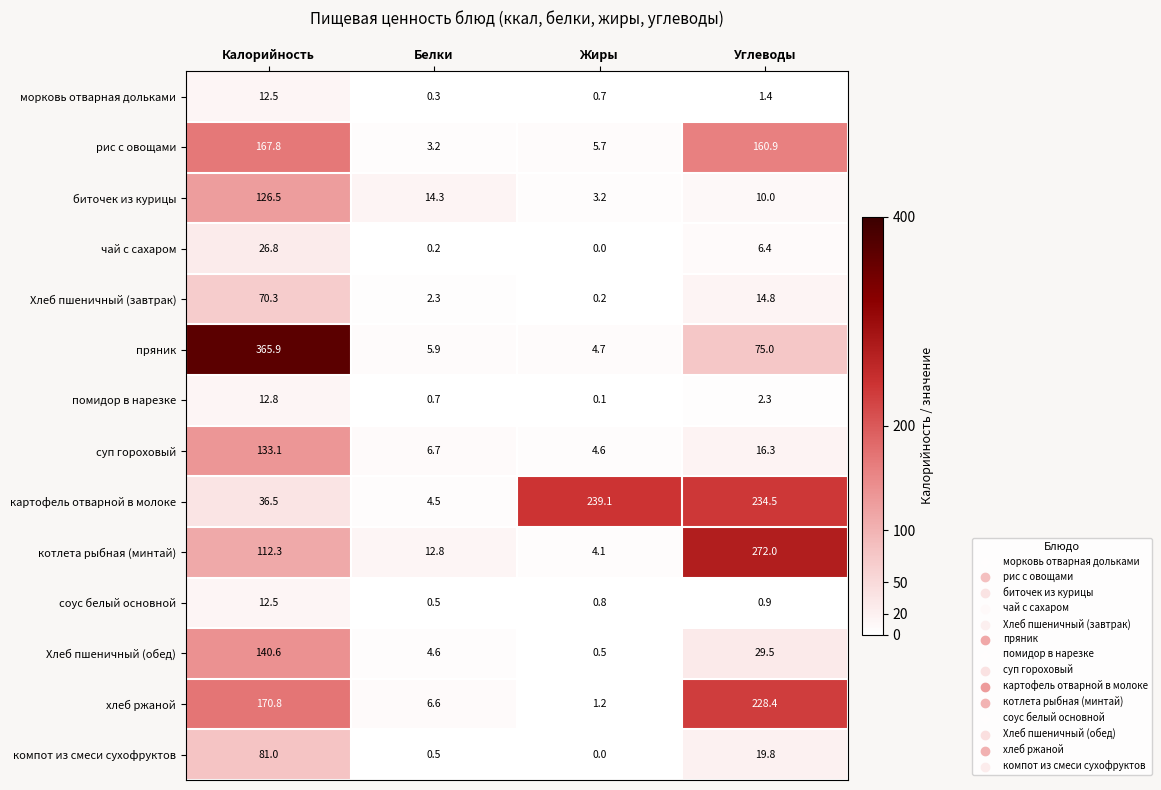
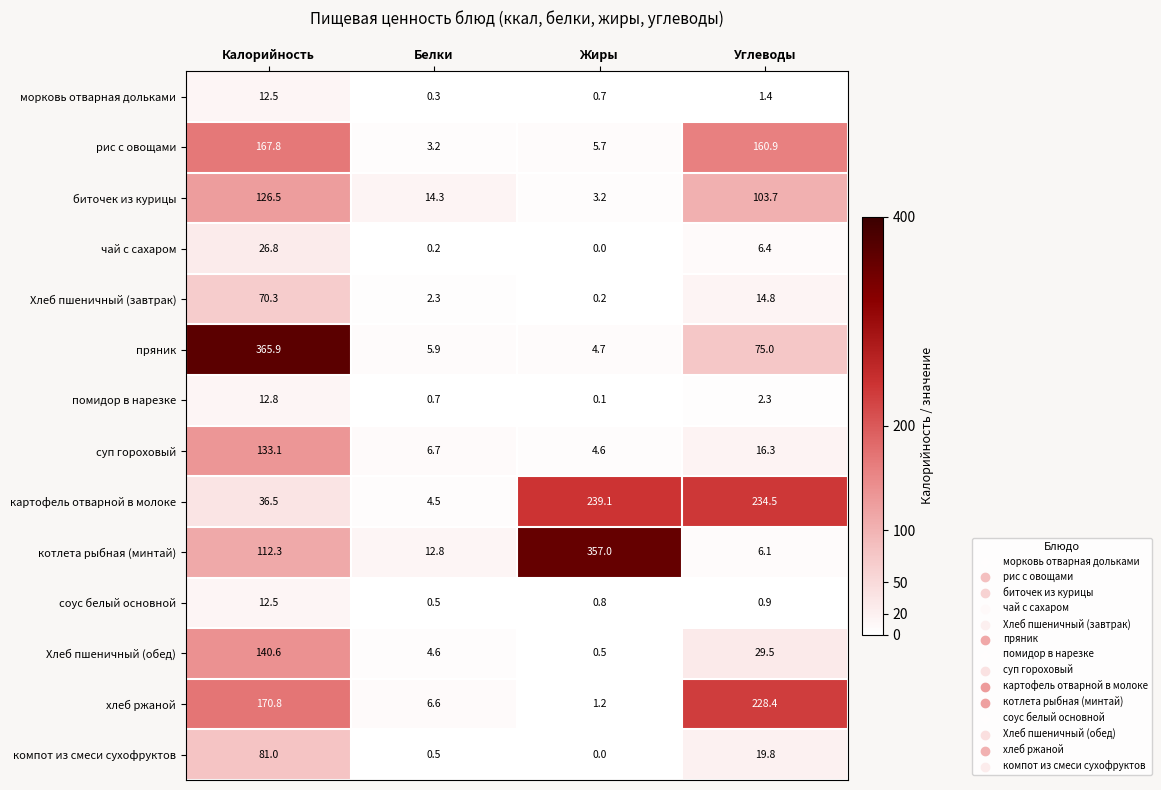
биточек из курицы, Углеводы: 10.0 -> 103.7
котлета рыбная (минтай), Жиры: 4.1 -> 357.0
котлета рыбная (минтай), Углеводы: 272.0 -> 6.1
